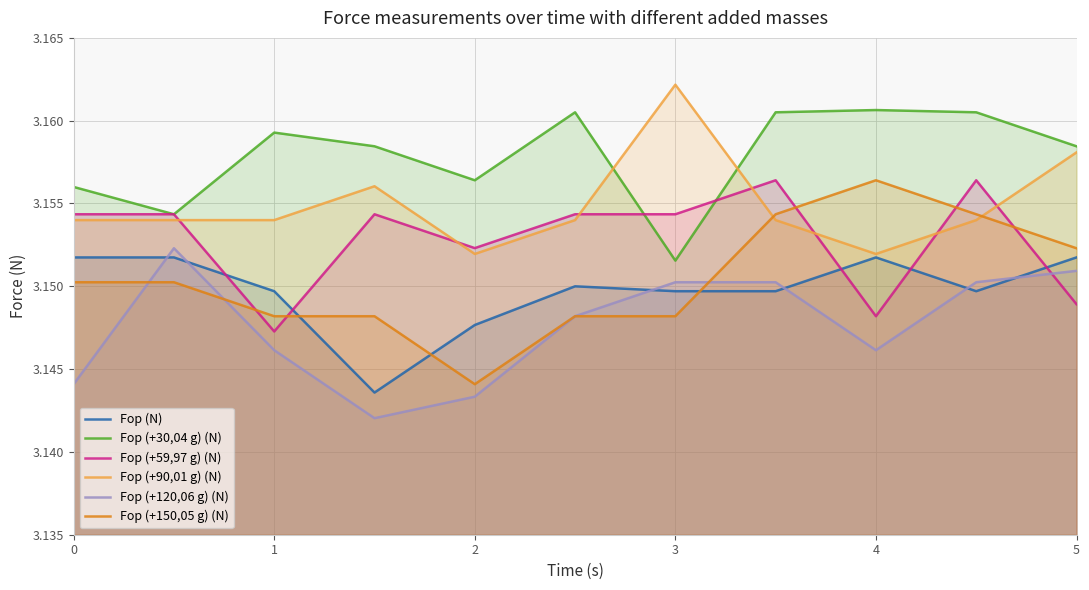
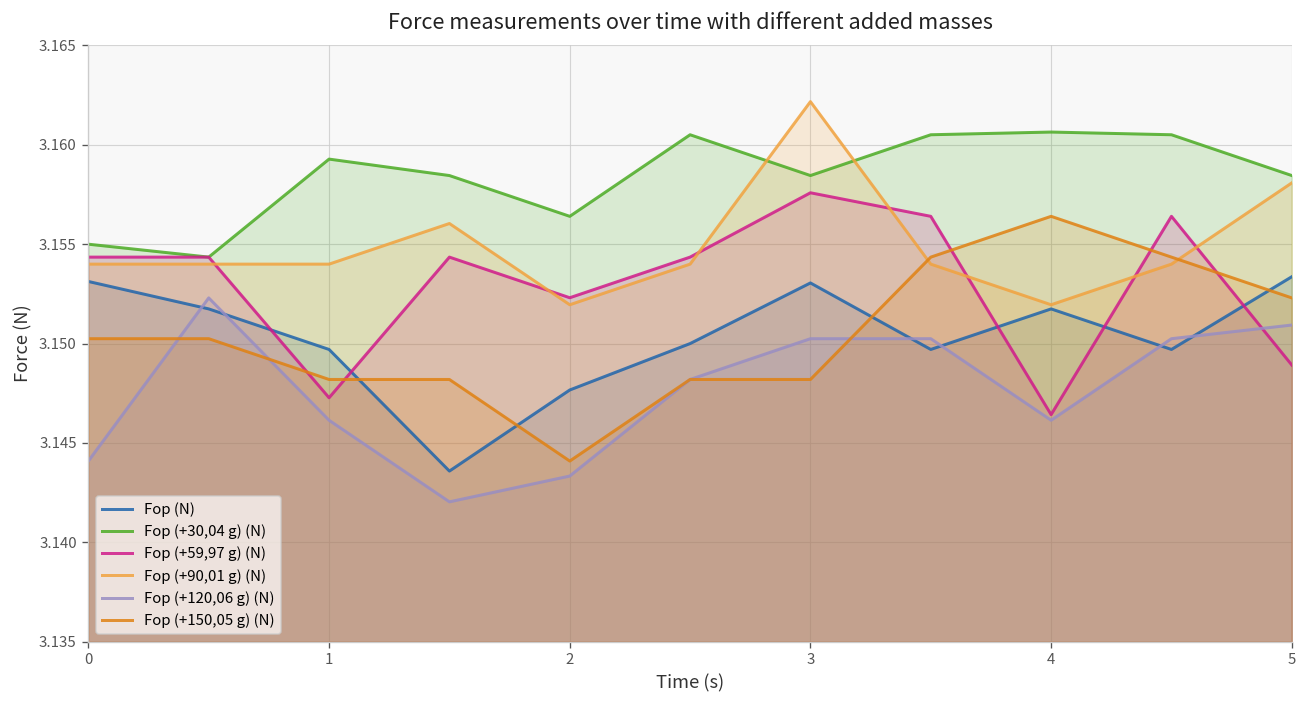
Fop (N), 0: 3.1517 -> 3.1531
Fop (+30,04 g) (N), 0: 3.156 -> 3.155
Fop (N), 3: 3.1497 -> 3.1531
Fop (+30,04 g) (N), 3: 3.1516 -> 3.1585
Fop (+59,97 g) (N), 3: 3.1544 -> 3.1576
Fop (+59,97 g) (N), 4: 3.1482 -> 3.1464
Fop (N), 5: 3.1517 -> 3.1534
